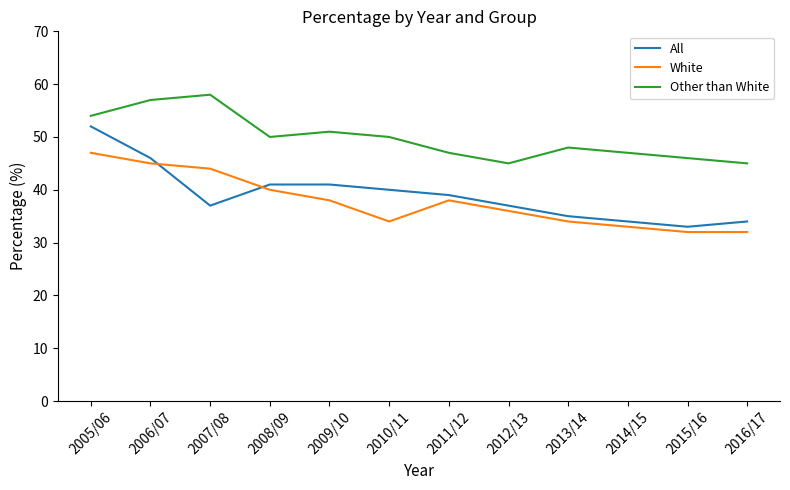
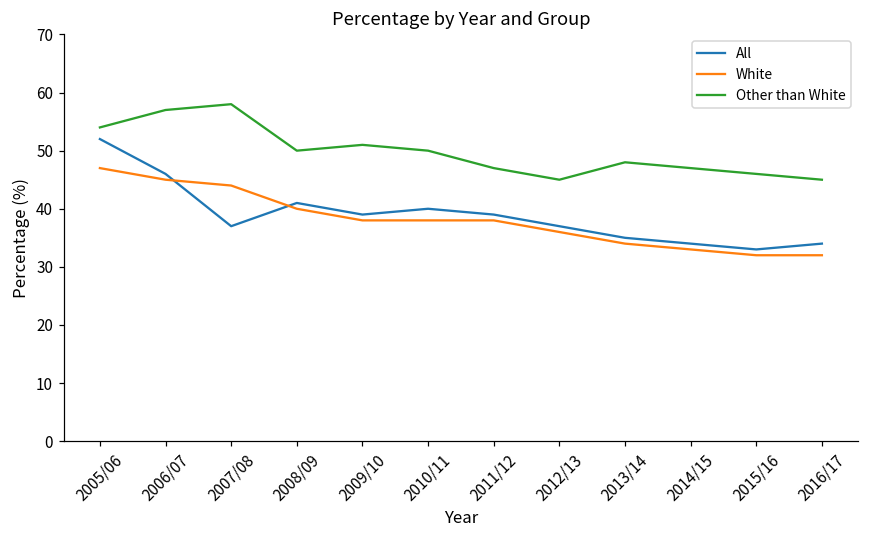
All, 2009/10: 41 -> 39
White, 2010/11: 34 -> 38
